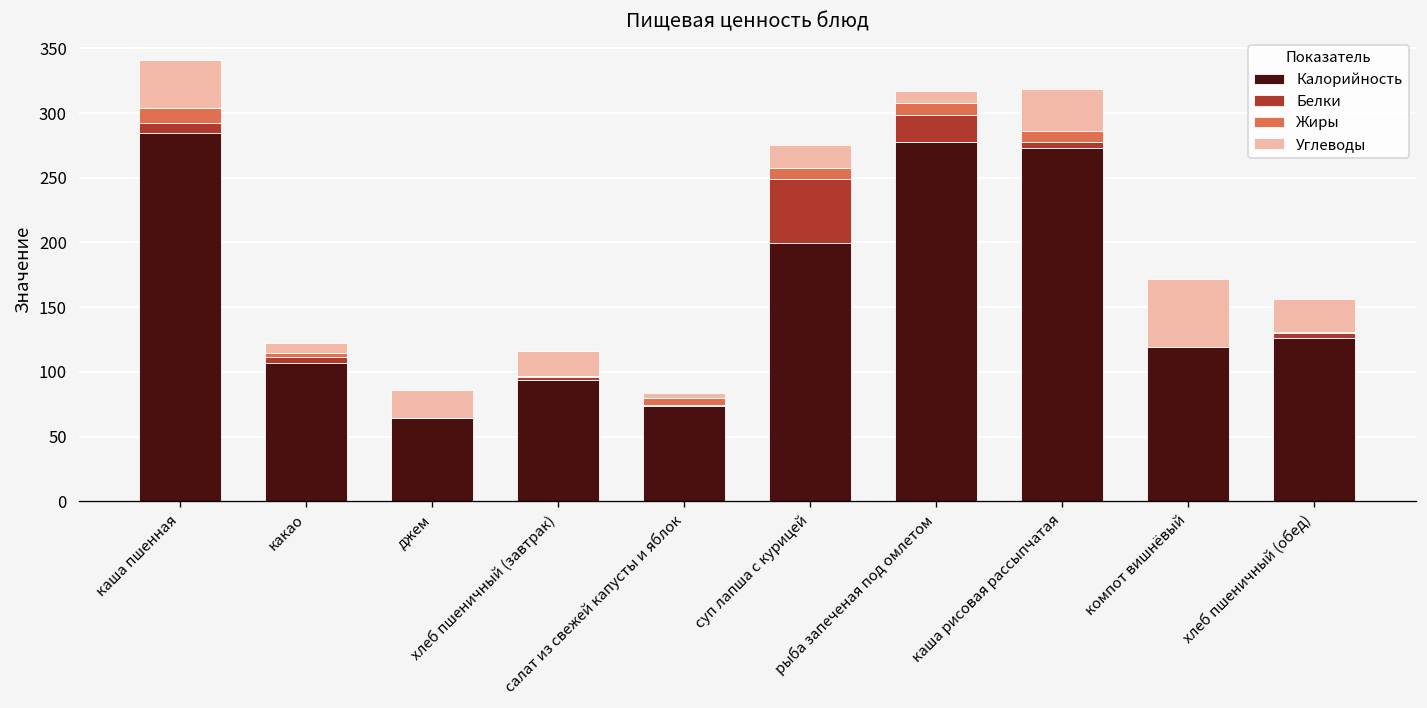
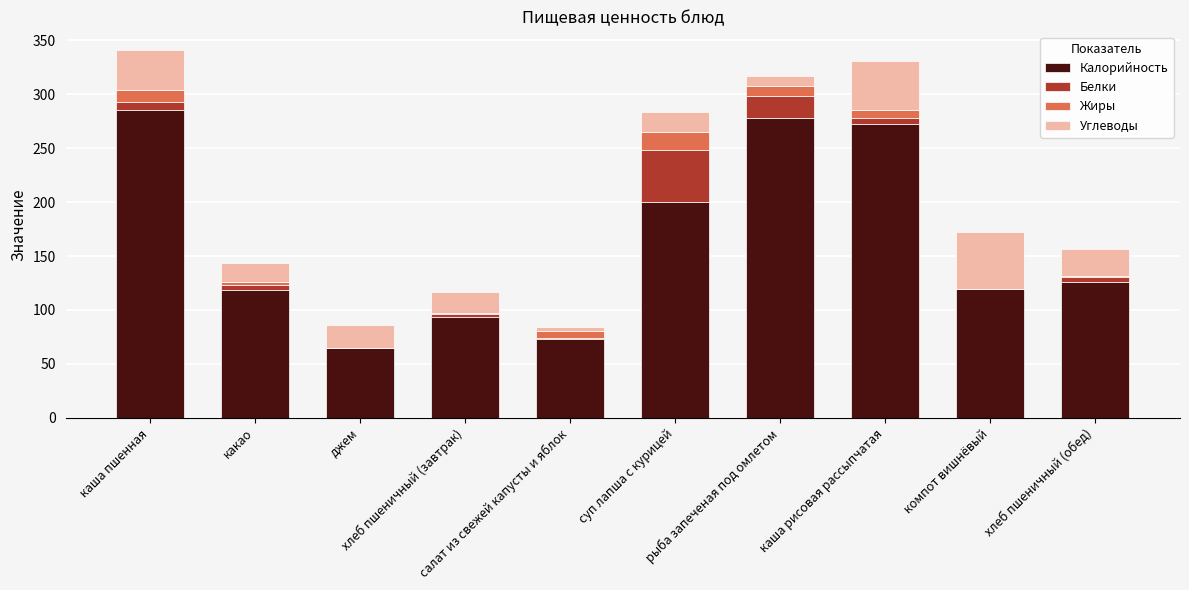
Калорийность, какао: 107 -> 119
Углеводы, какао: 8 -> 18
Жиры, суп лапша с курицей: 8 -> 16
Углеводы, каша рисовая рассыпчатая: 33 -> 45
